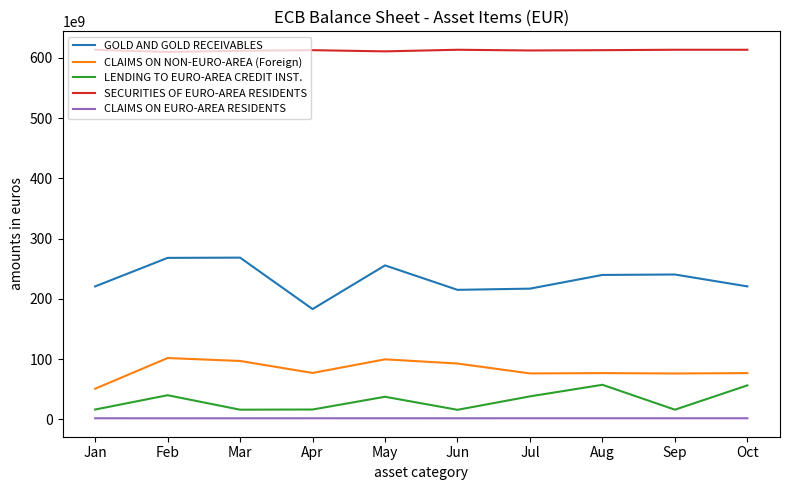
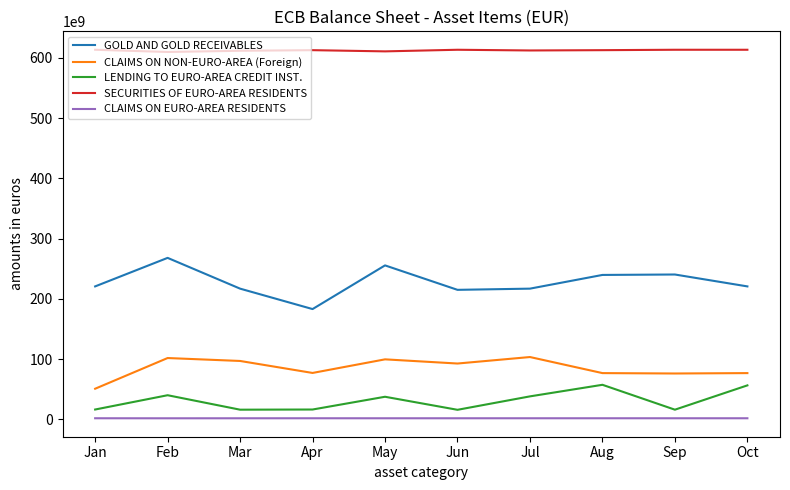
GOLD AND GOLD RECEIVABLES, Mar: 270000000000 -> 220000000000
CLAIMS ON NON-EURO-AREA (Foreign), Jul: 80000000000 -> 100000000000
